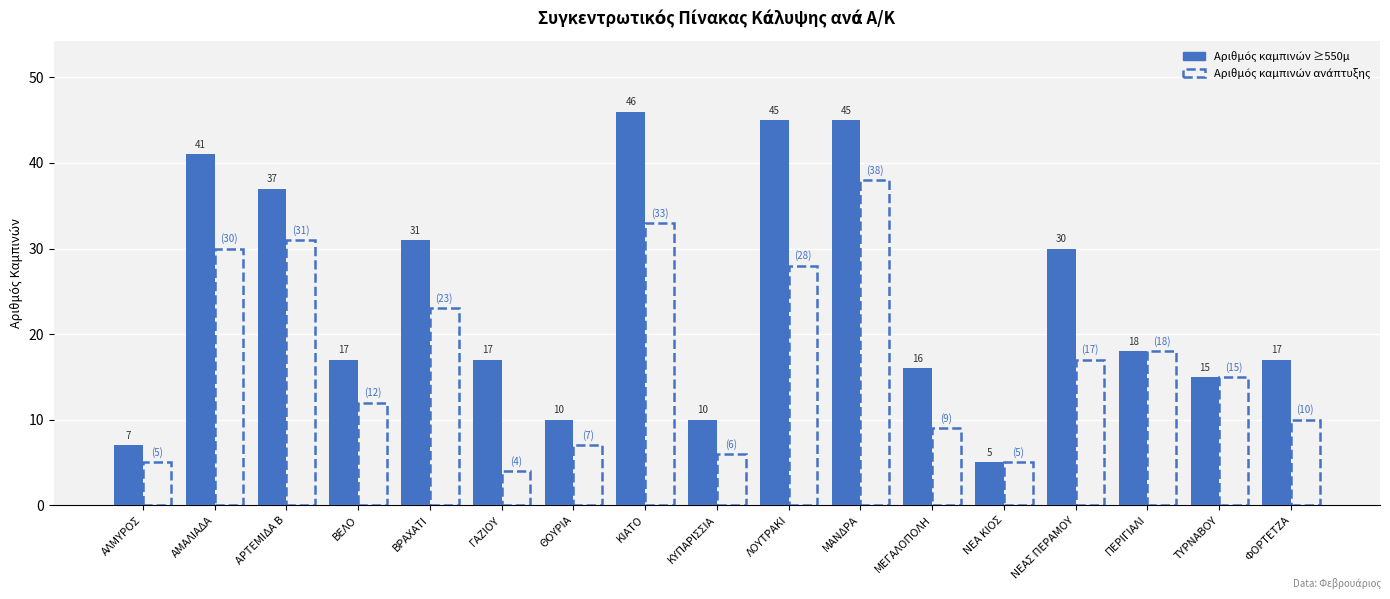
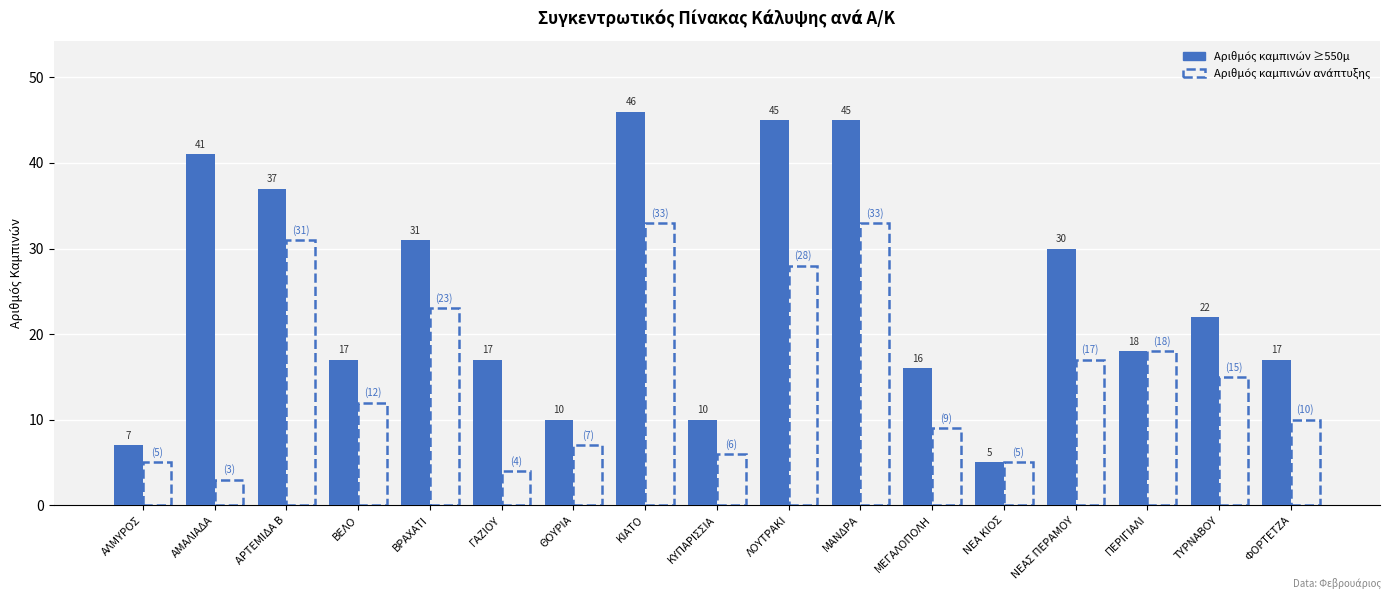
Αριθμός καμπινών ανάπτυξης, ΑΜΑΛΙΑΔΑ: (30) -> (3)
Αριθμός καμπινών ανάπτυξης, ΜΑΝΔΡΑ: (38) -> (33)
Αριθμός καμπινών ≥550μ, ΤΥΡΝΑΒΟΥ: 15 -> 22
